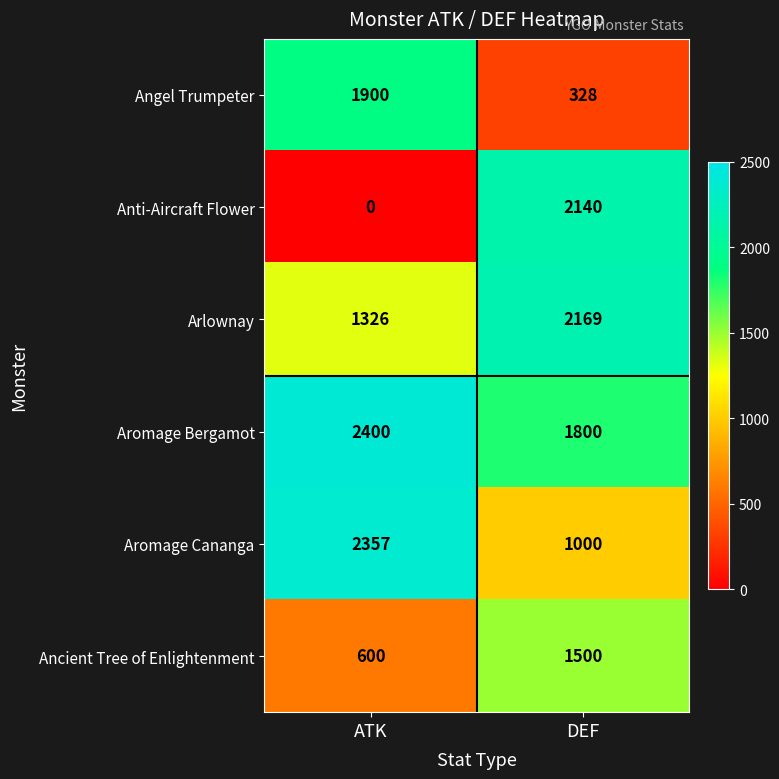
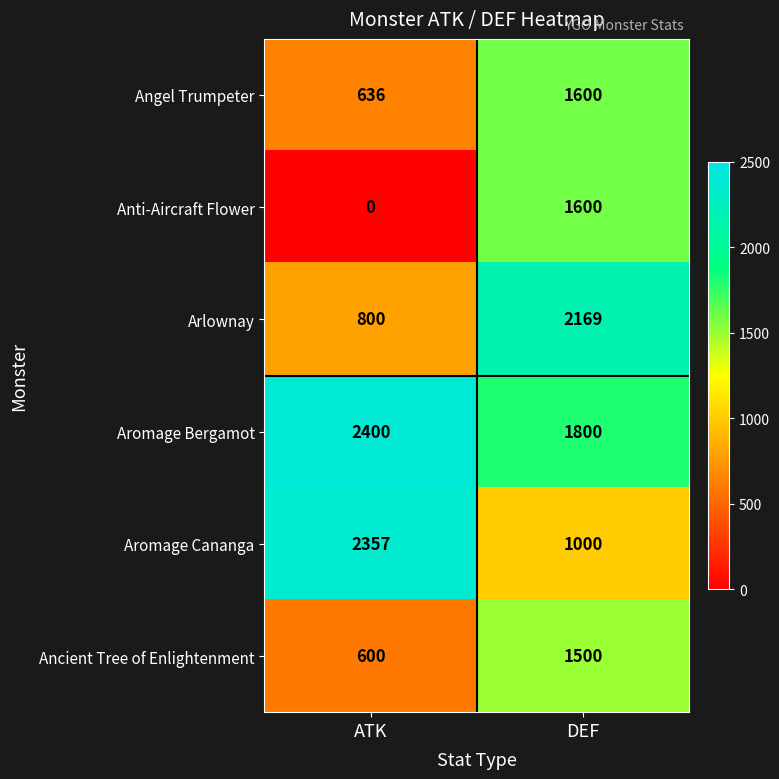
Angel Trumpeter, ATK: 1900 -> 636
Angel Trumpeter, DEF: 328 -> 1600
Anti-Aircraft Flower, DEF: 2140 -> 1600
Arlownay, ATK: 1326 -> 800
